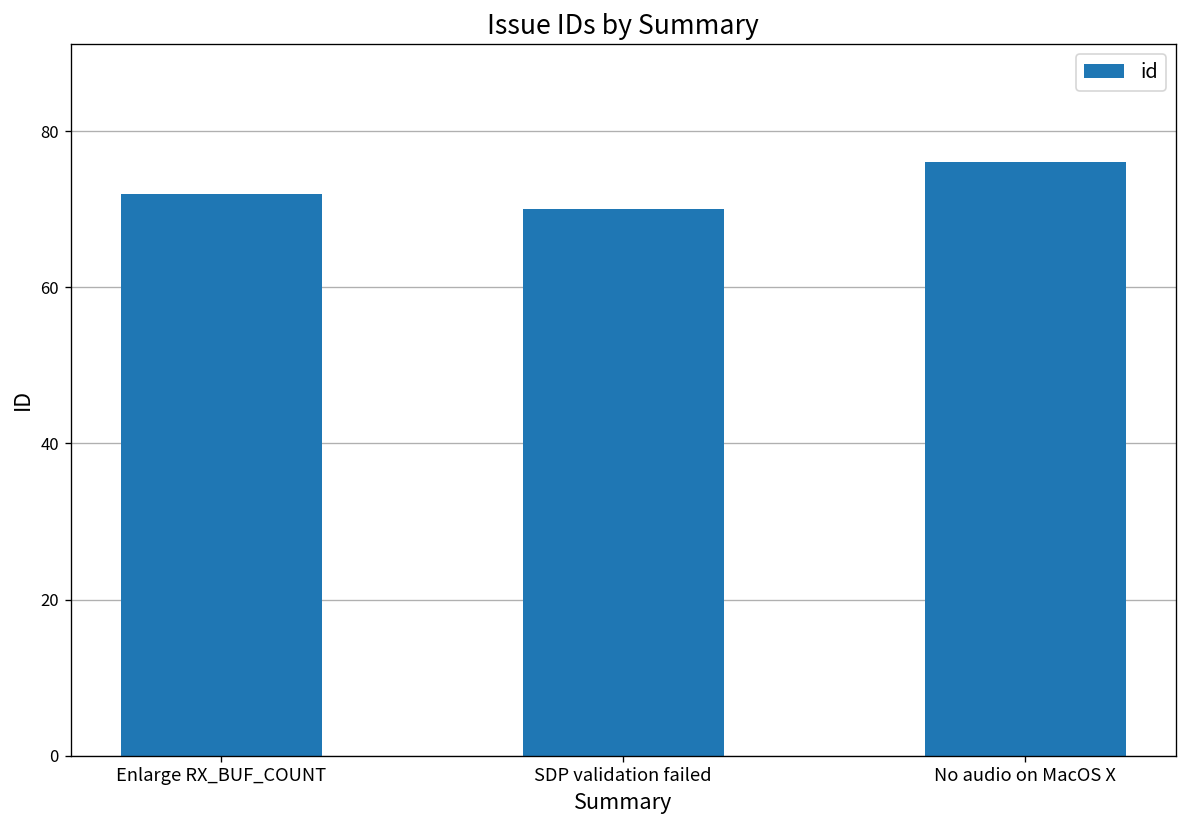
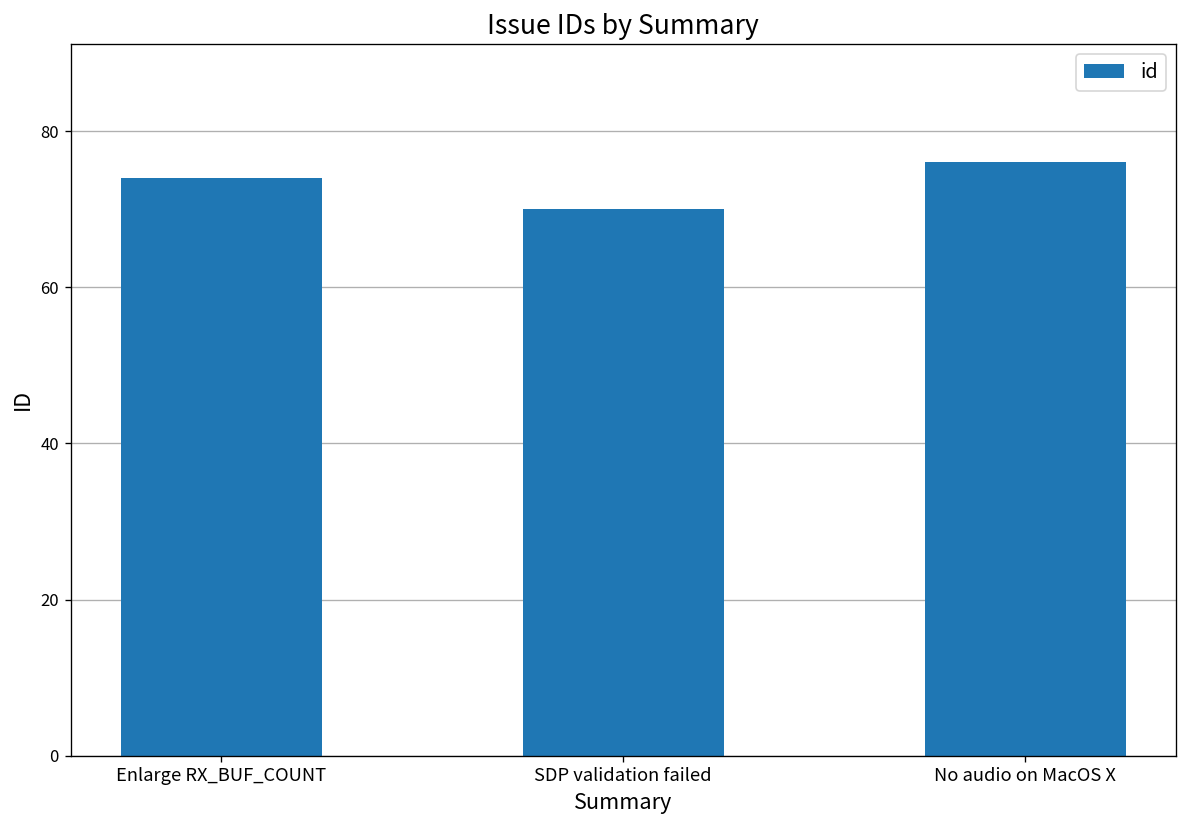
Enlarge RX_BUF_COUNT: 72 -> 74
